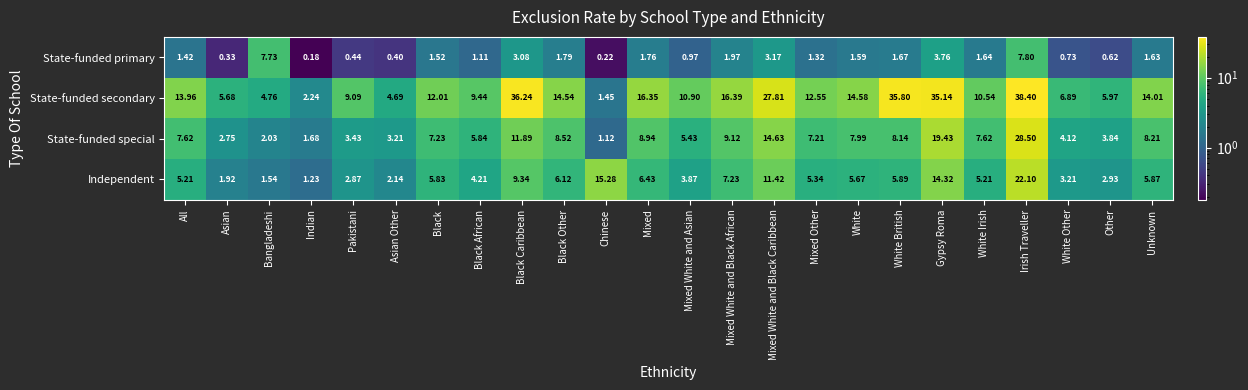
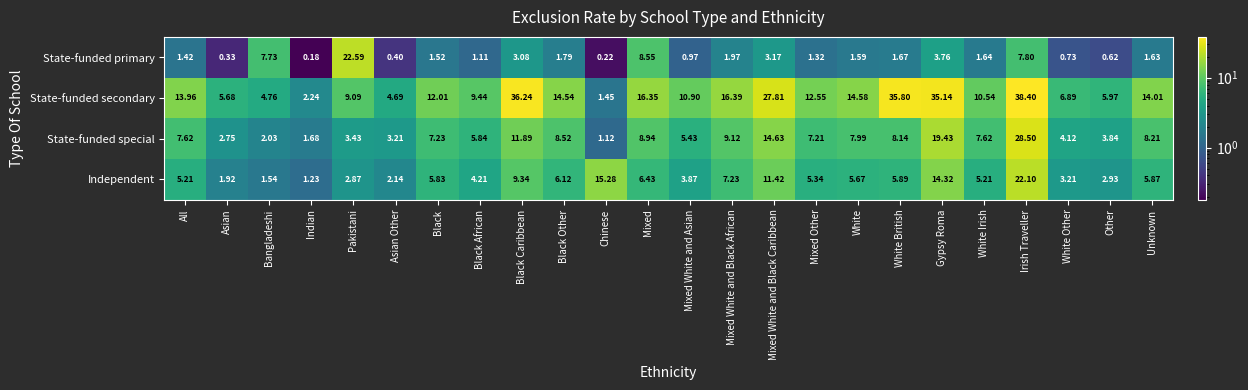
State-funded primary, Pakistani: 0.44 -> 22.59
State-funded primary, Mixed: 1.76 -> 8.55
